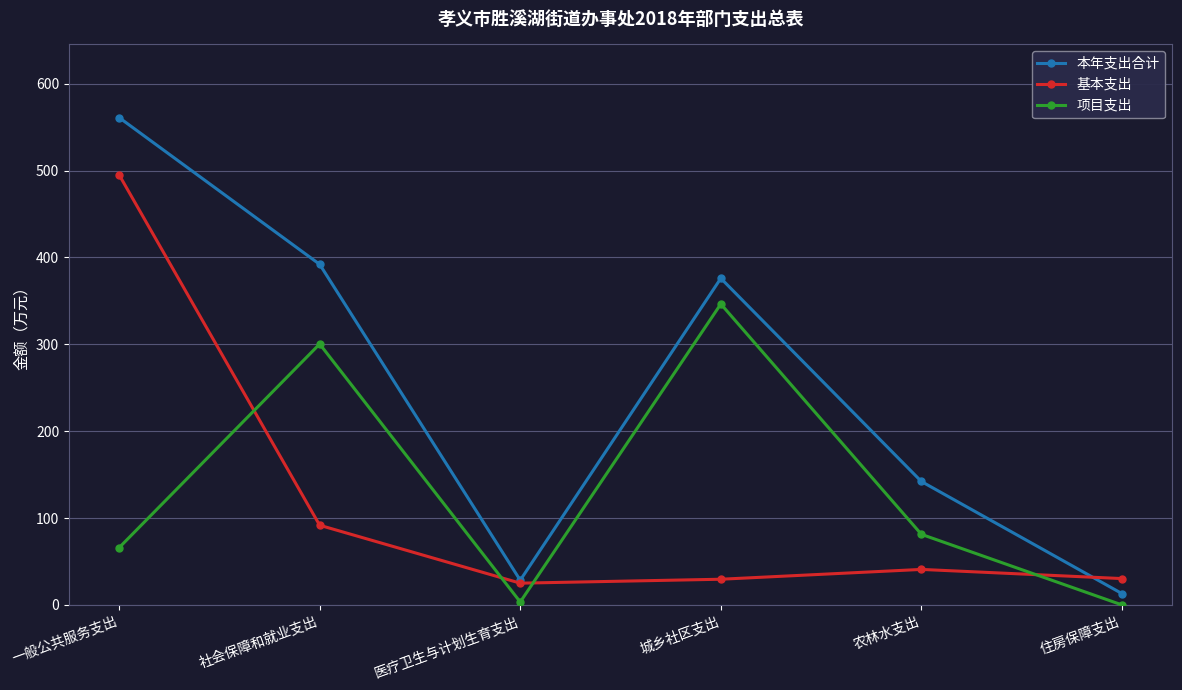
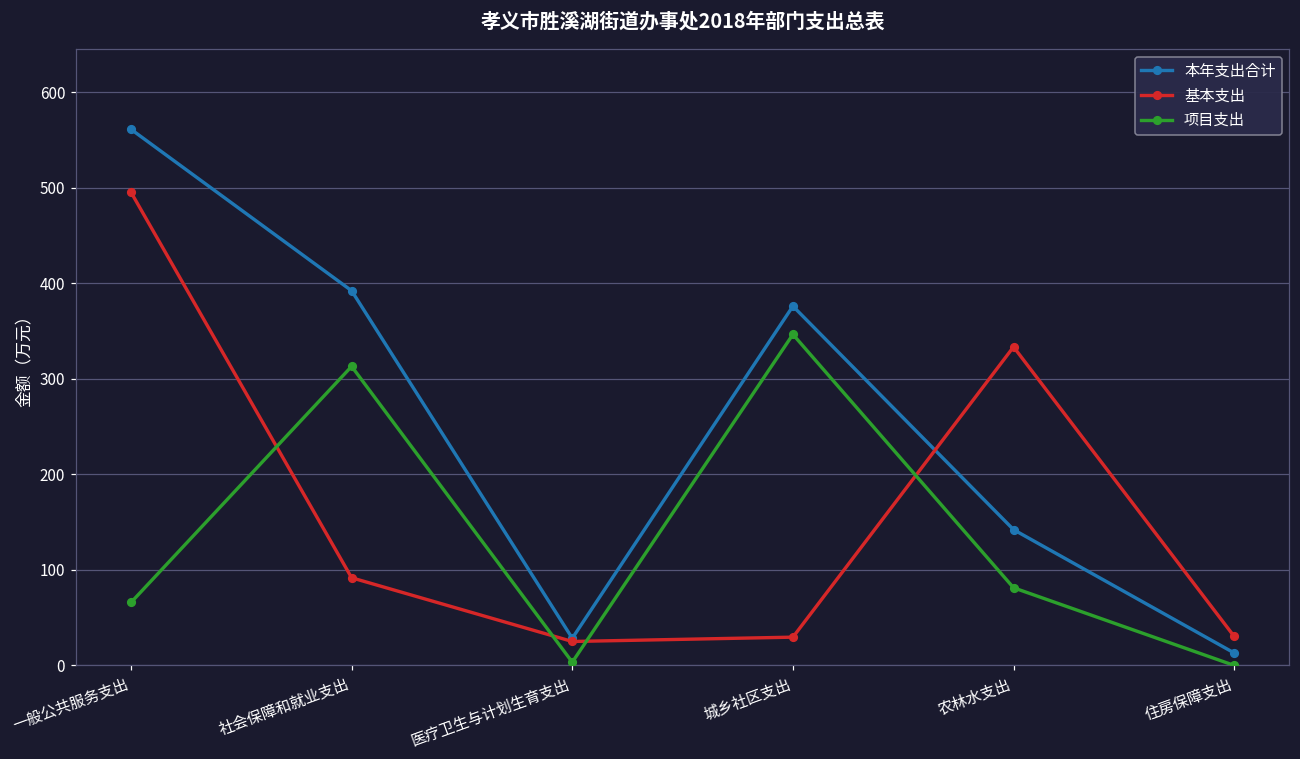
项目支出, 社会保障和就业支出: 300 -> 310
基本支出, 农林水支出: 40 -> 330
